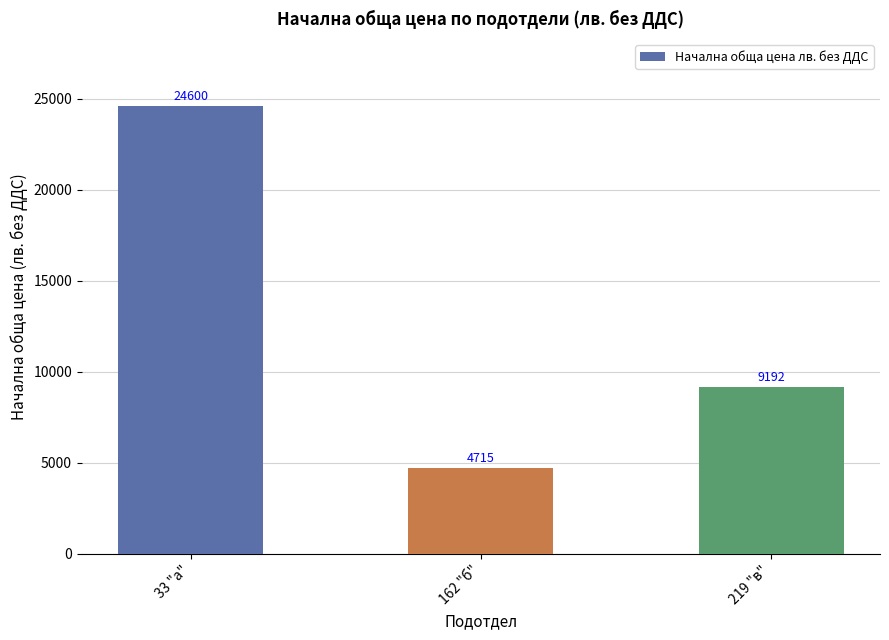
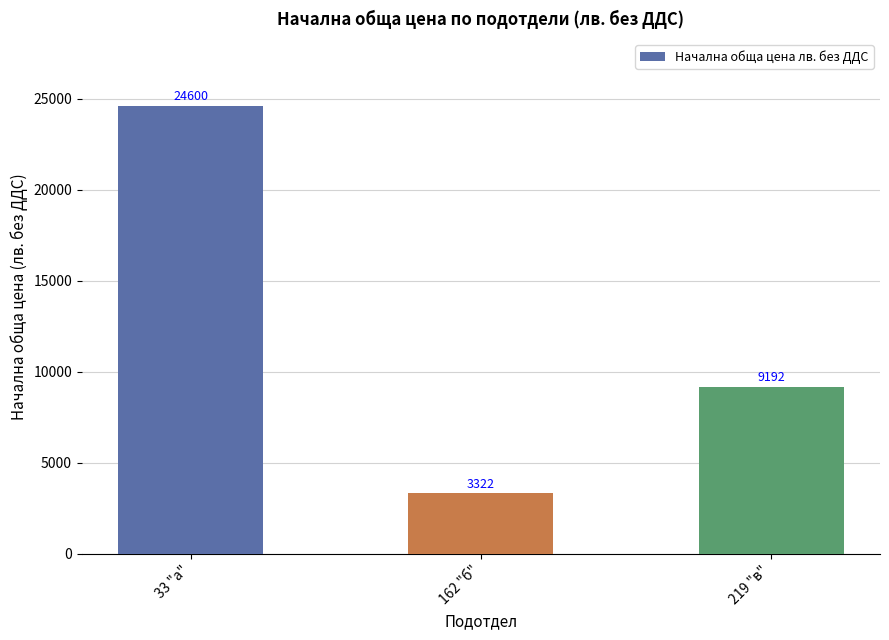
162 "б": 4715 -> 3322
